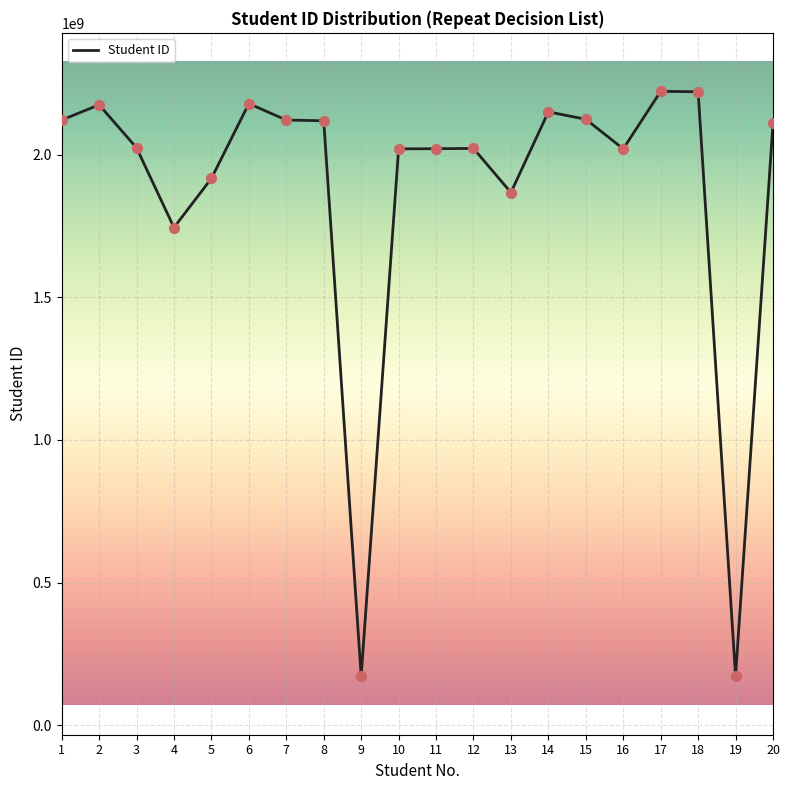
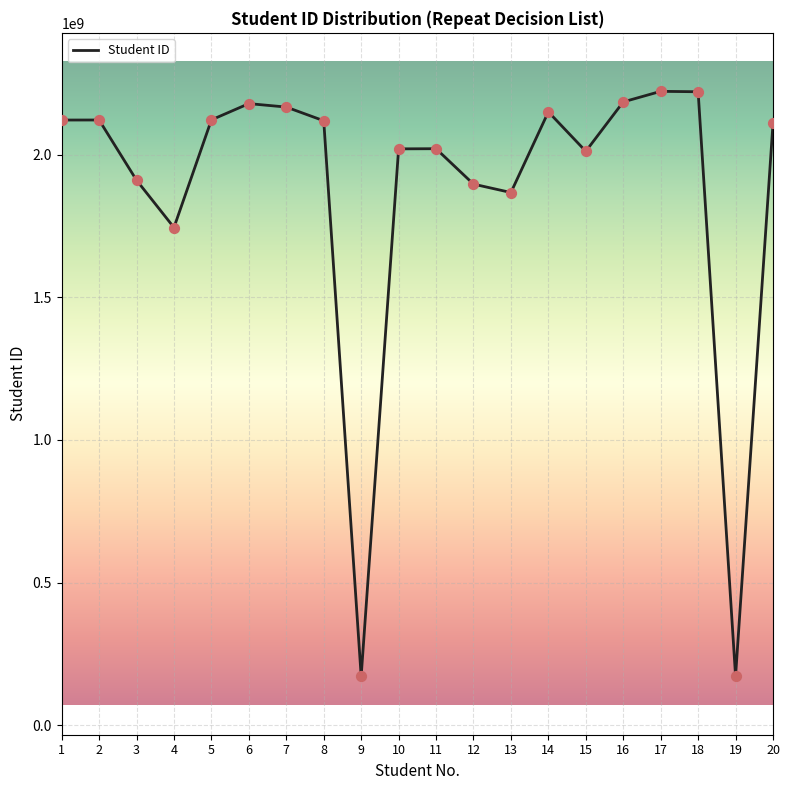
2: 2170000000 -> 2120000000
3: 2020000000 -> 1910000000
5: 1920000000 -> 2120000000
7: 2120000000 -> 2170000000
12: 2020000000 -> 1900000000
15: 2120000000 -> 2010000000
16: 2020000000 -> 2180000000
